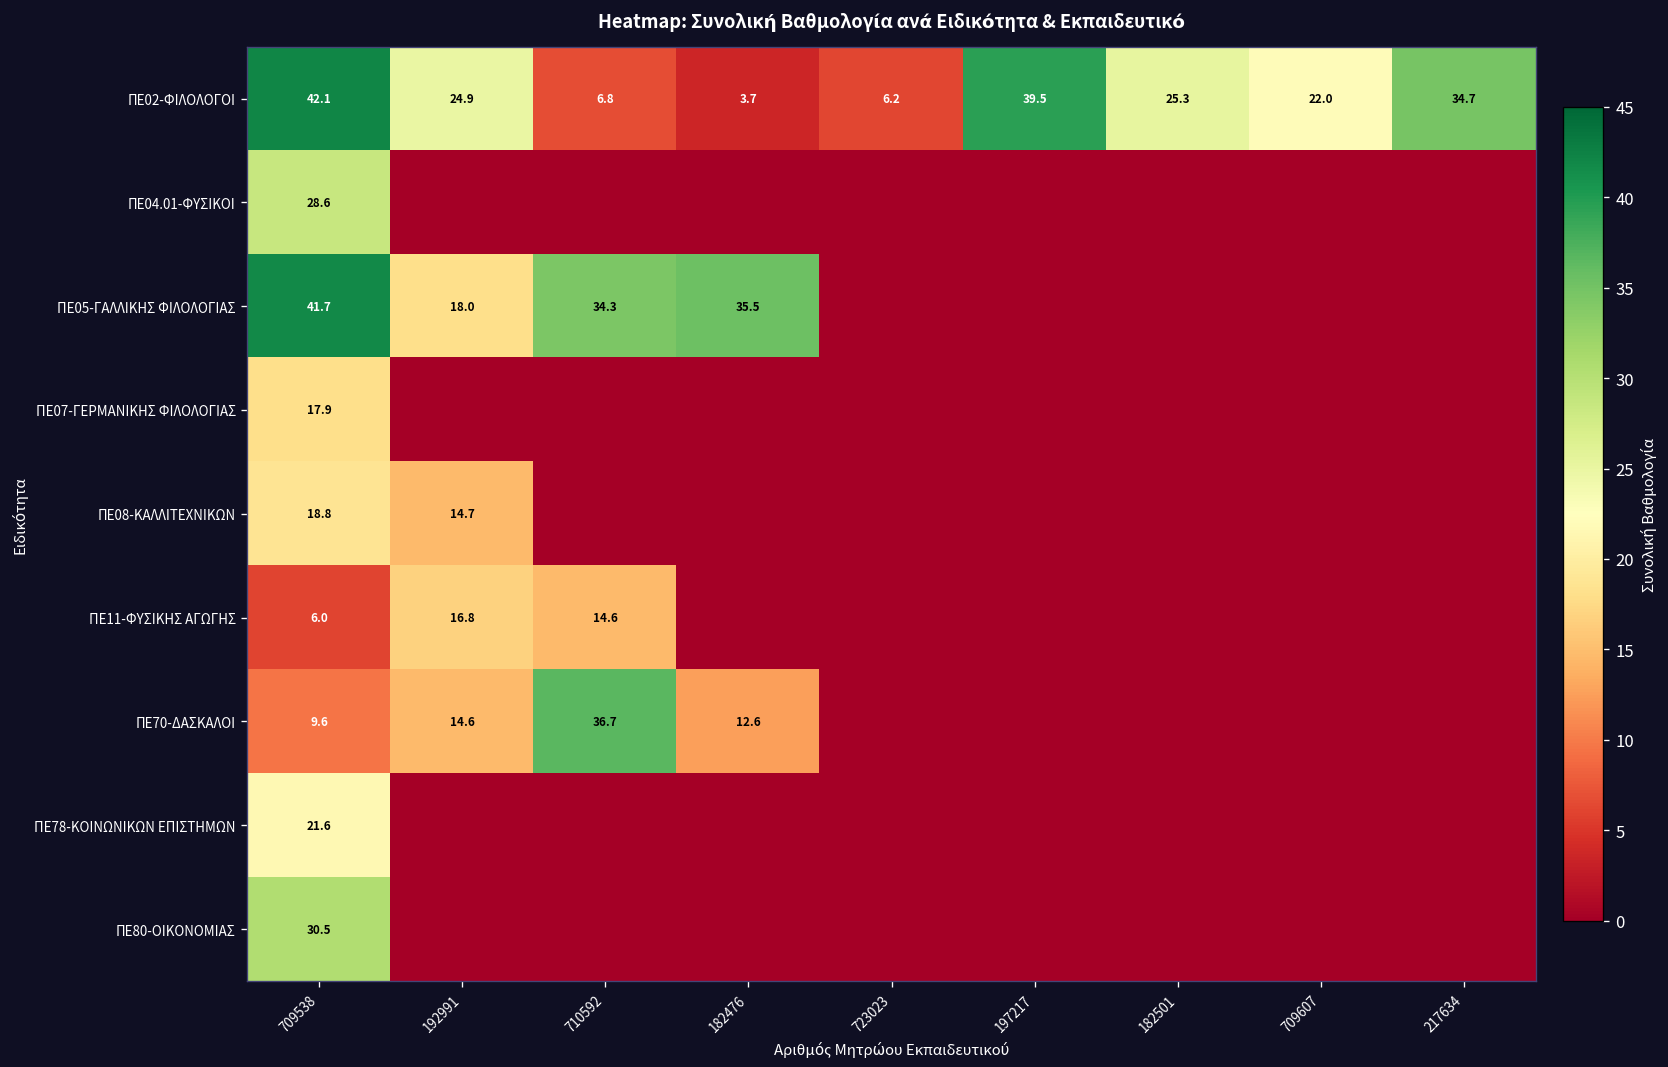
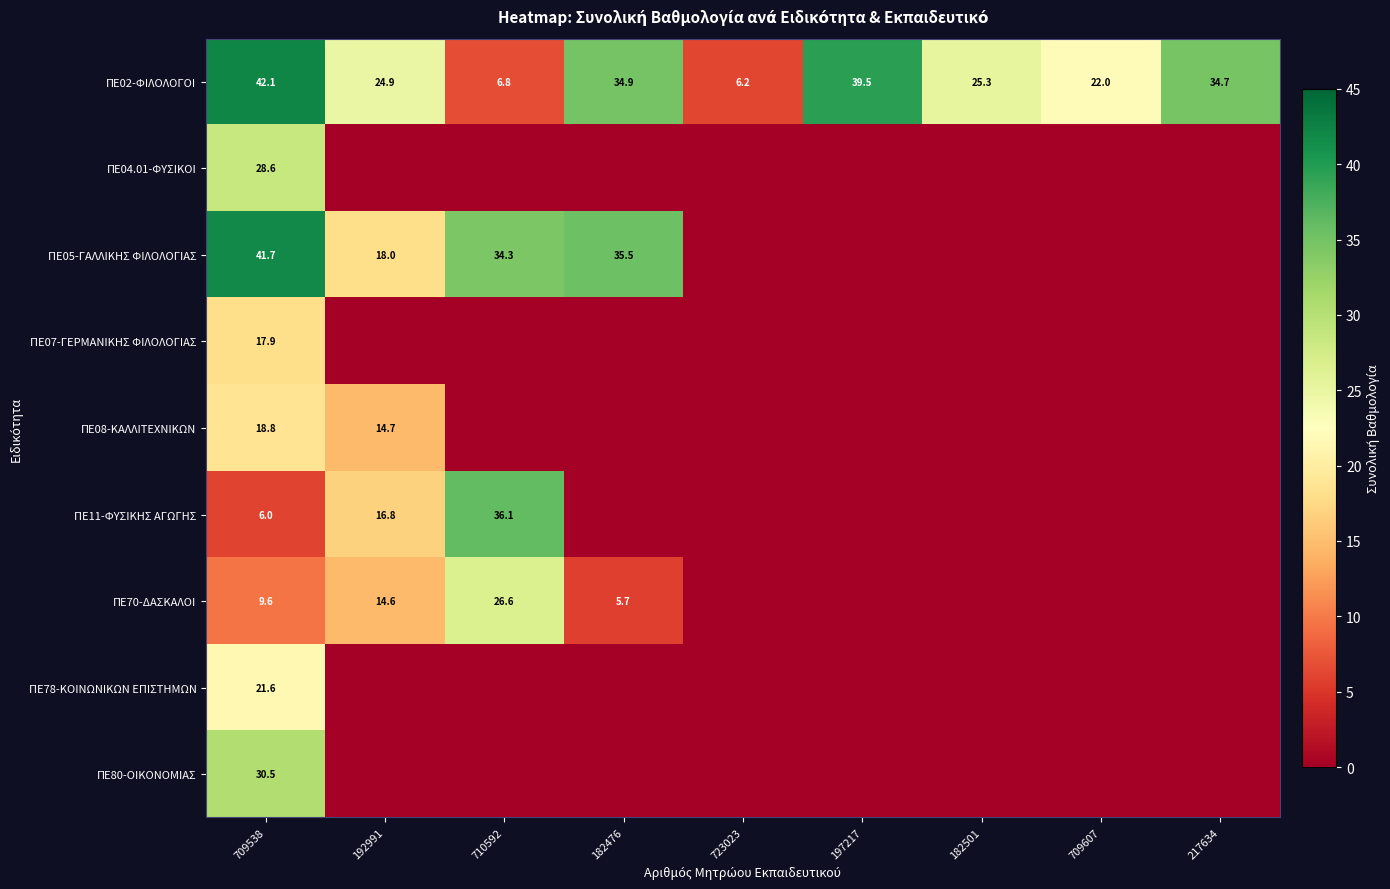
ΠΕ02-ΦΙΛΟΛΟΓΟΙ, 182476: 3.7 -> 34.9
ΠΕ11-ΦΥΣΙΚΗΣ ΑΓΩΓΗΣ, 710592: 14.6 -> 36.1
ΠΕ70-ΔΑΣΚΑΛΟΙ, 710592: 36.7 -> 26.6
ΠΕ70-ΔΑΣΚΑΛΟΙ, 182476: 12.6 -> 5.7
